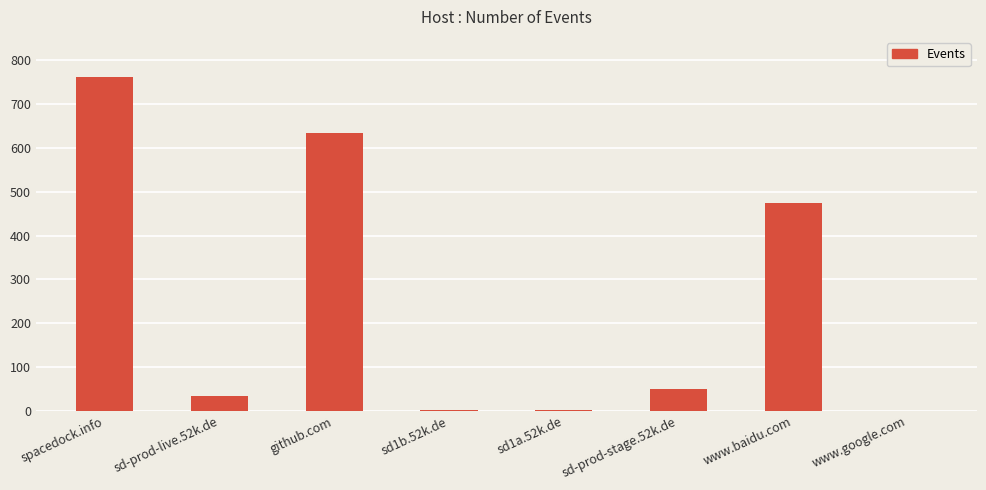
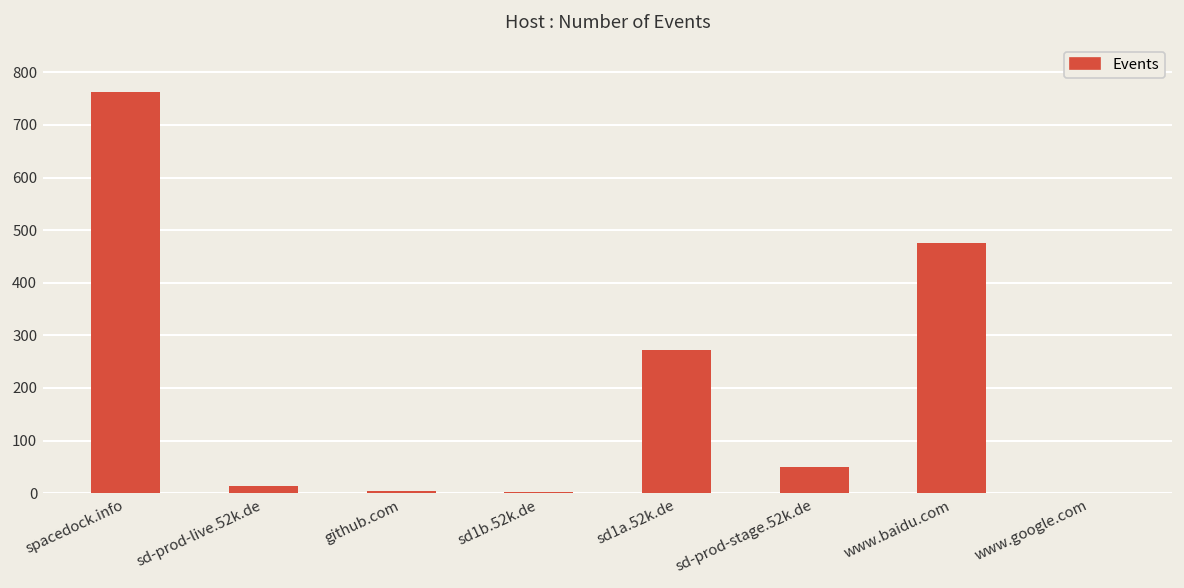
sd-prod-live.52k.de: 30 -> 10
github.com: 630 -> 0
sd1a.52k.de: 0 -> 270
